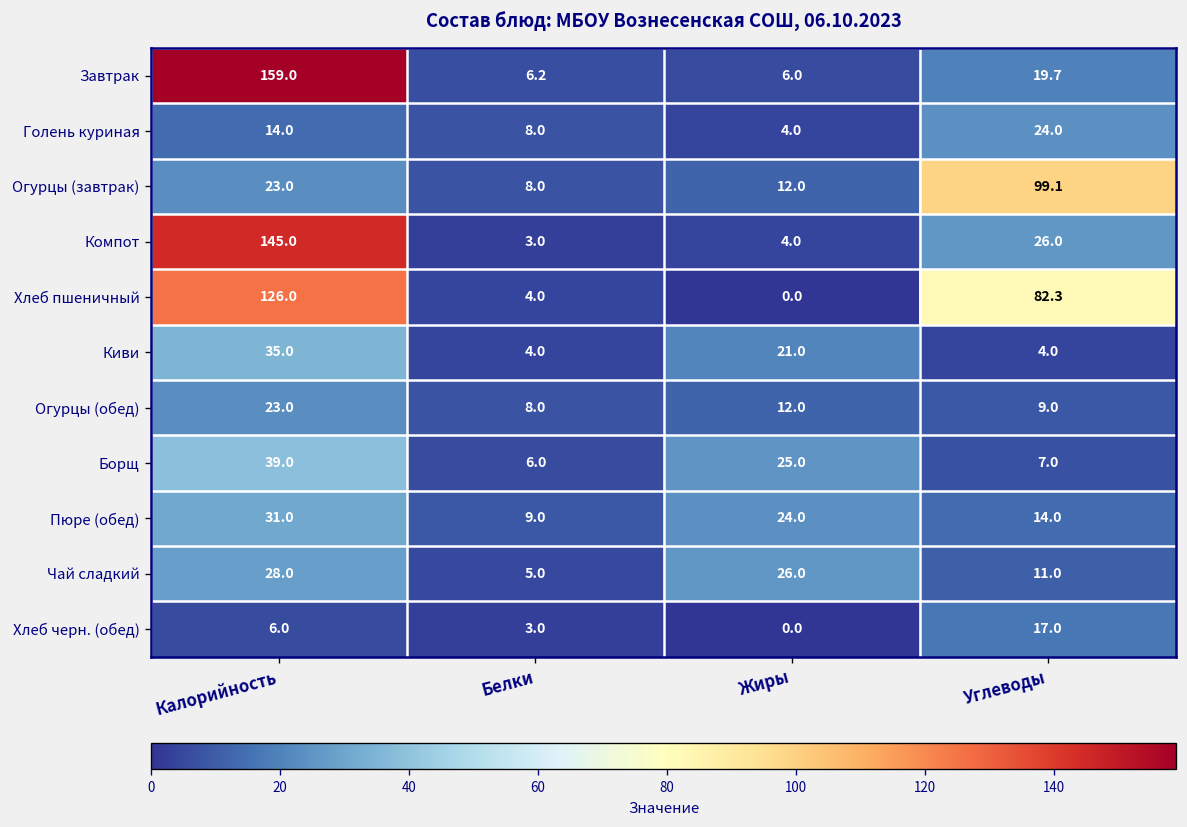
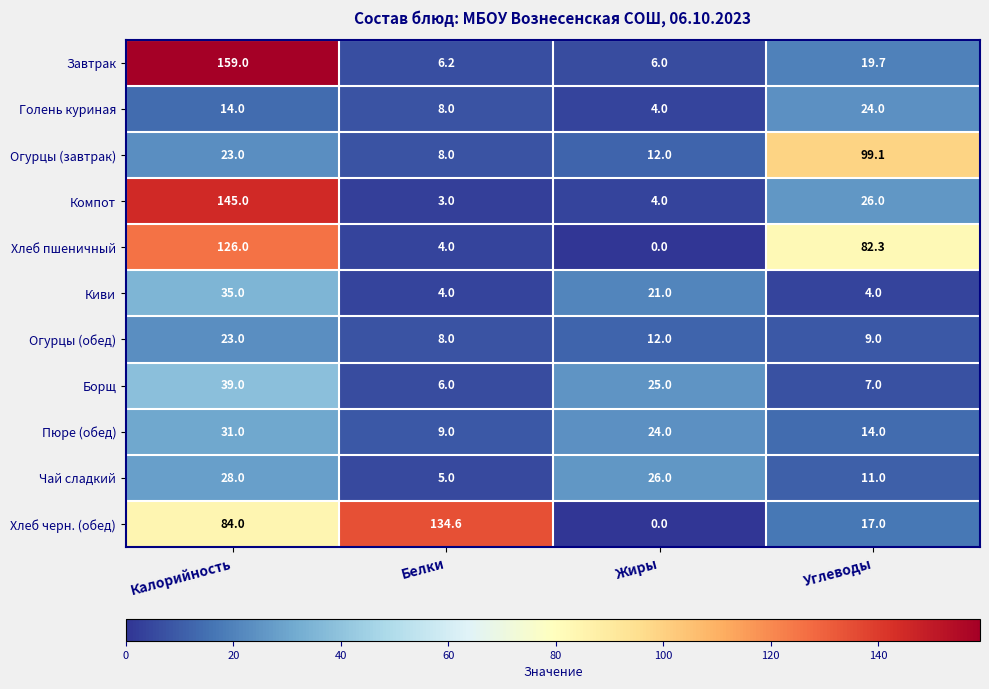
Хлеб черн. (обед), Калорийность: 6.0 -> 84.0
Хлеб черн. (обед), Белки: 3.0 -> 134.6
